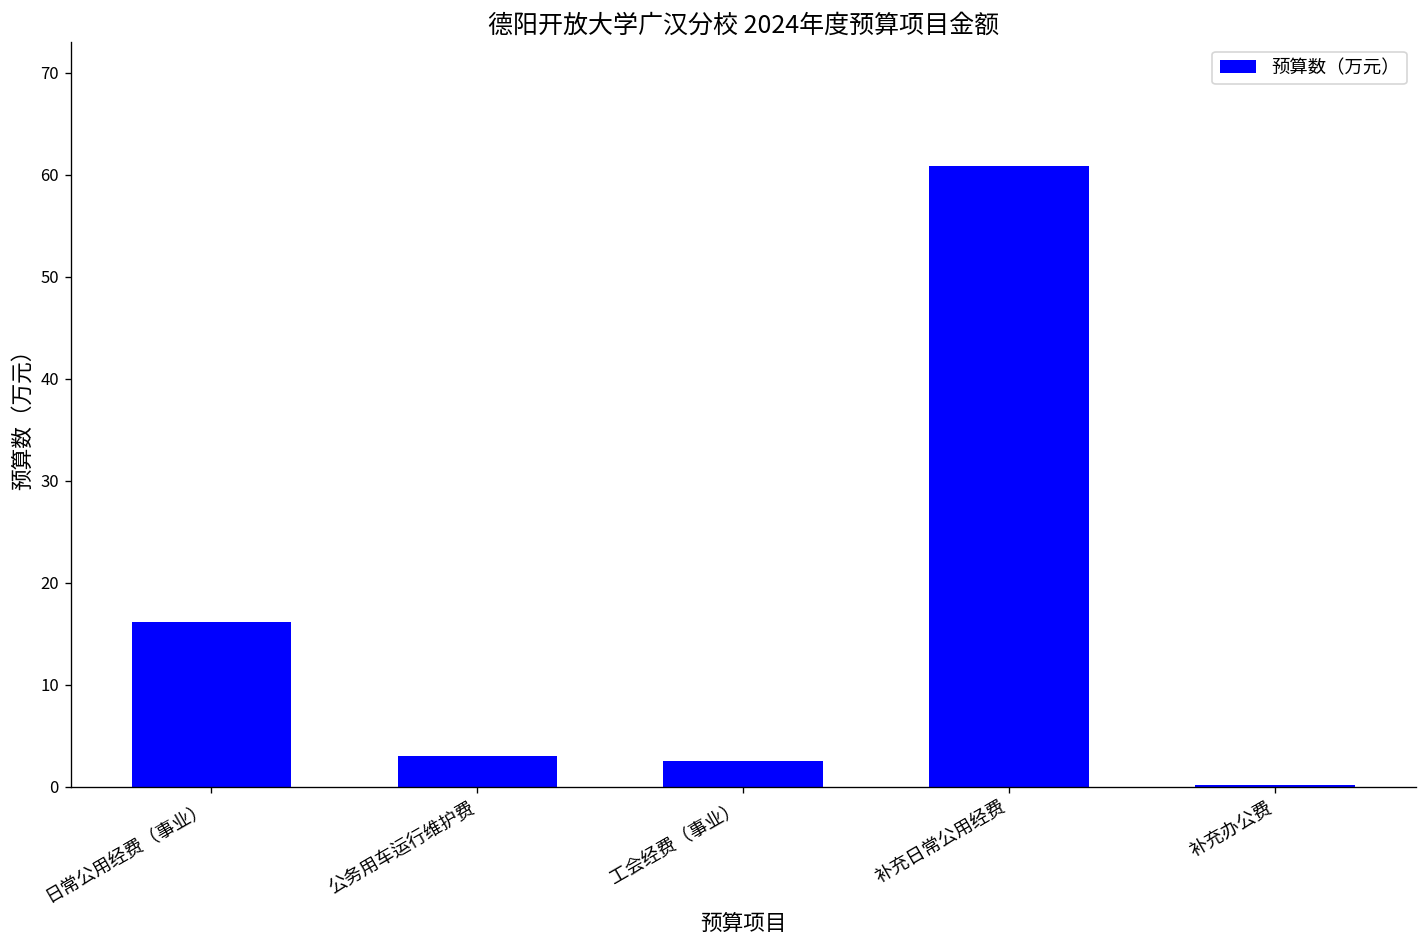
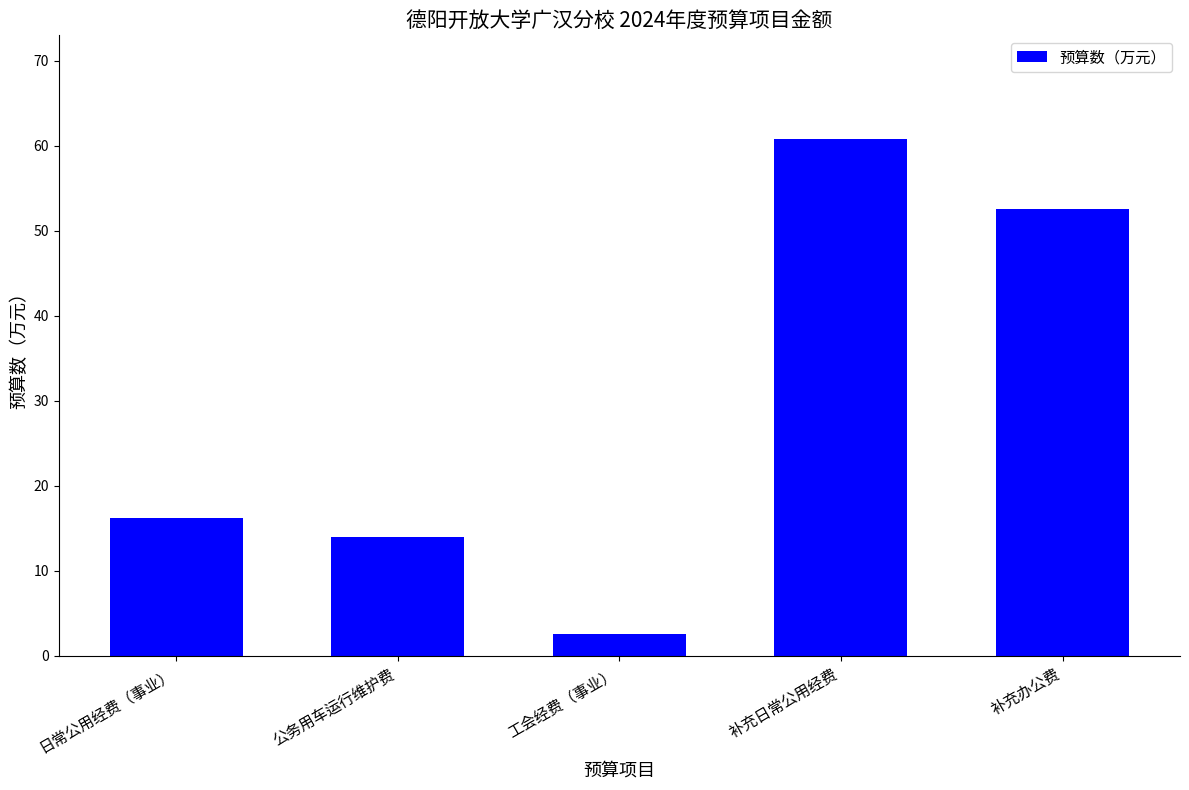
公务用车运行维护费: 3 -> 14
补充办公费: 0 -> 53
